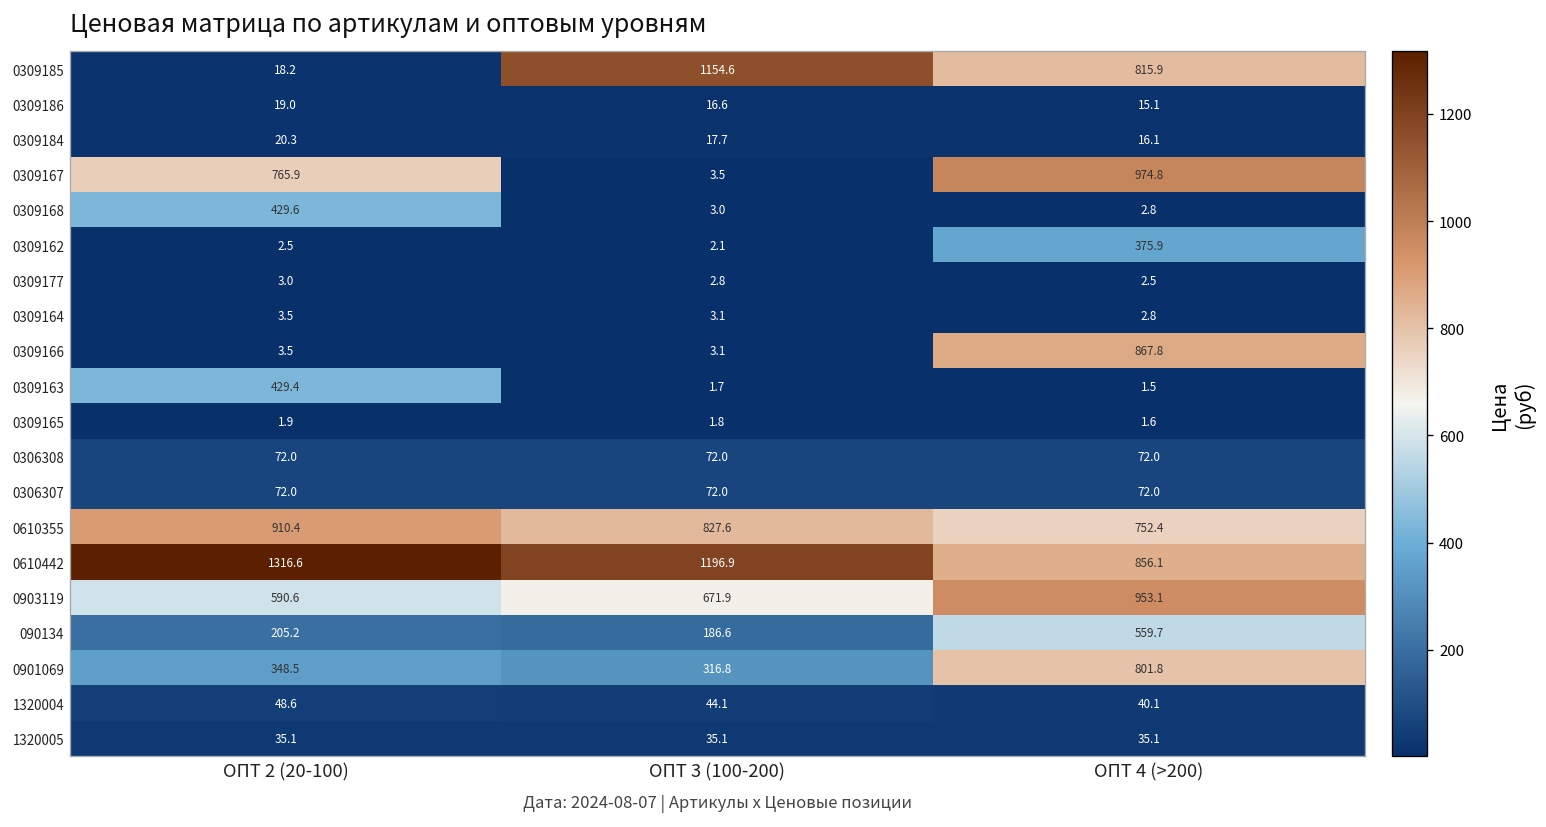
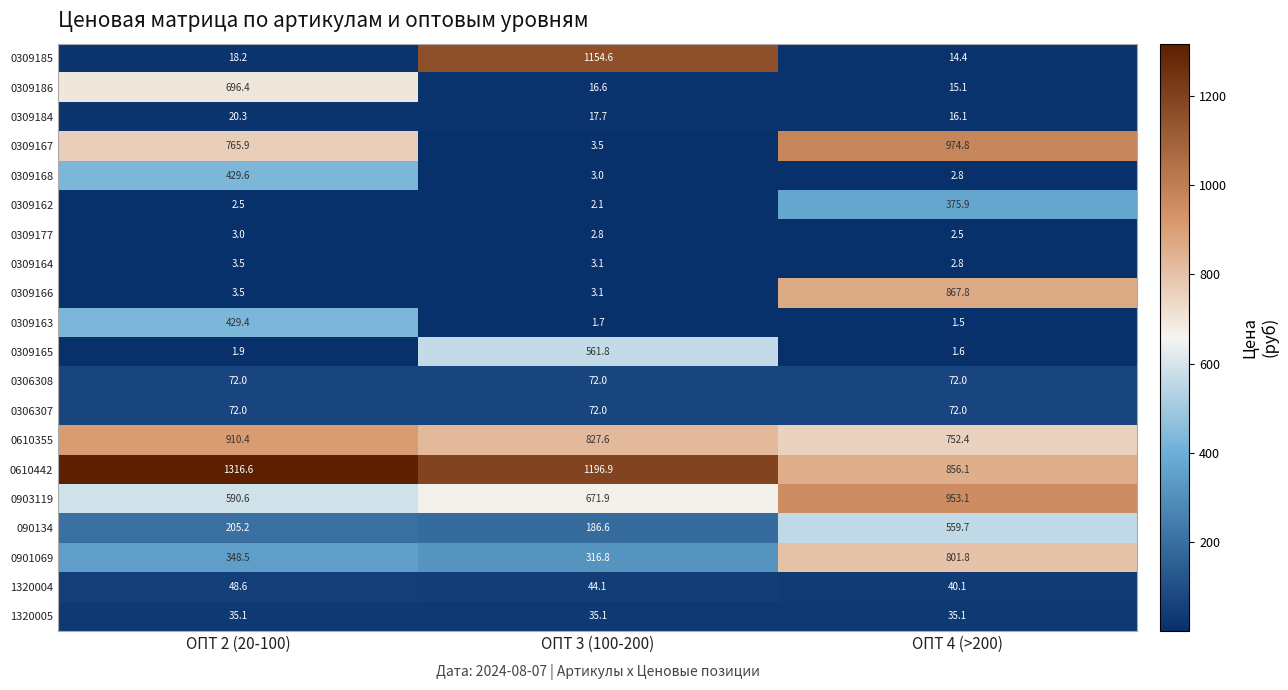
0309185, ОПТ 4 (>200): 815.9 -> 14.4
0309186, ОПТ 2 (20-100): 19.0 -> 696.4
0309165, ОПТ 3 (100-200): 1.8 -> 561.8
